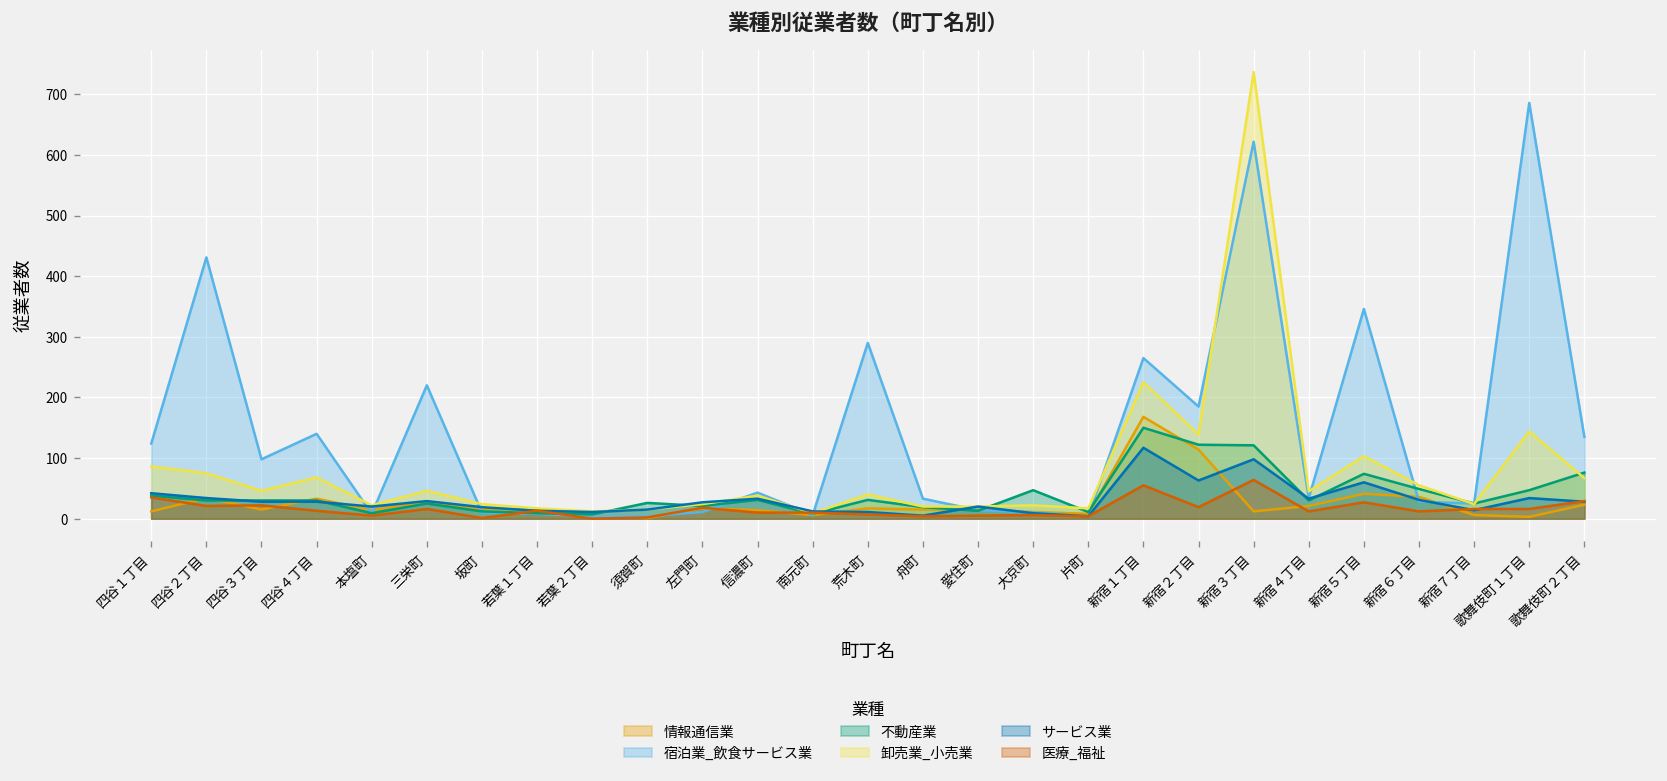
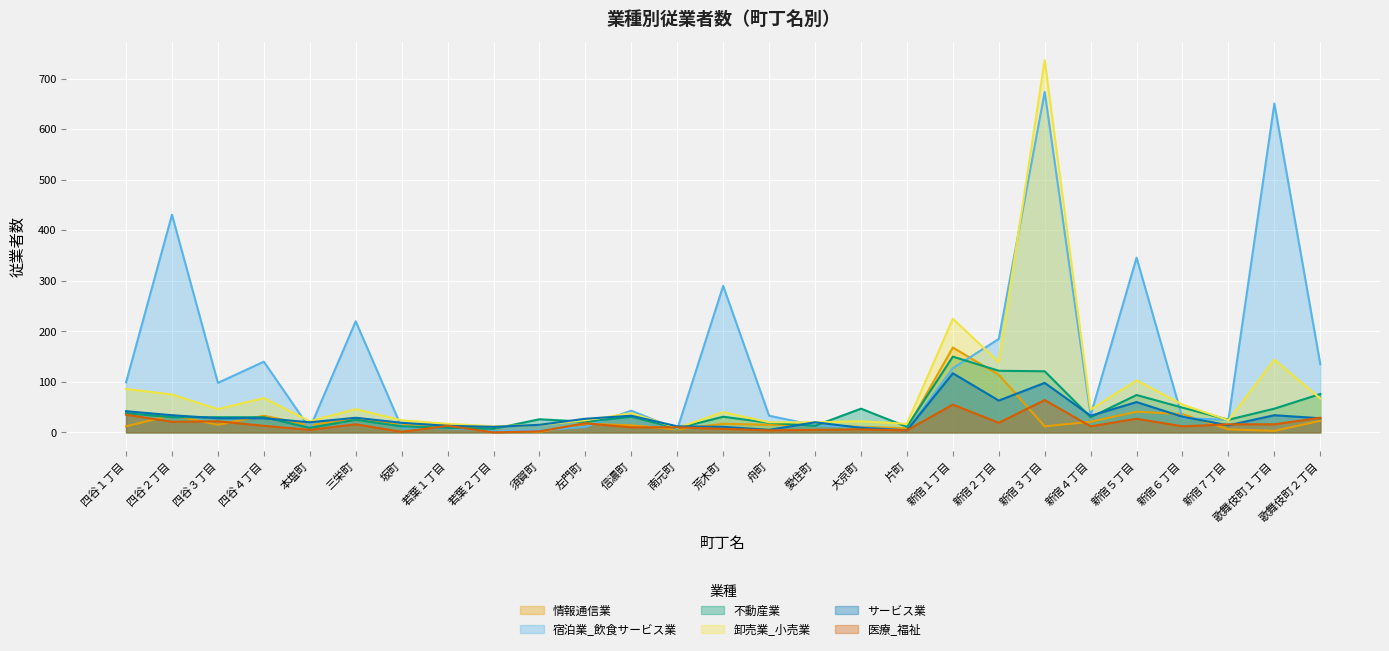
宿泊業_飲食サービス業, 四谷１丁目: 120 -> 100
宿泊業_飲食サービス業, 新宿１丁目: 270 -> 130
宿泊業_飲食サービス業, 新宿３丁目: 620 -> 670
宿泊業_飲食サービス業, 歌舞伎町１丁目: 690 -> 650
